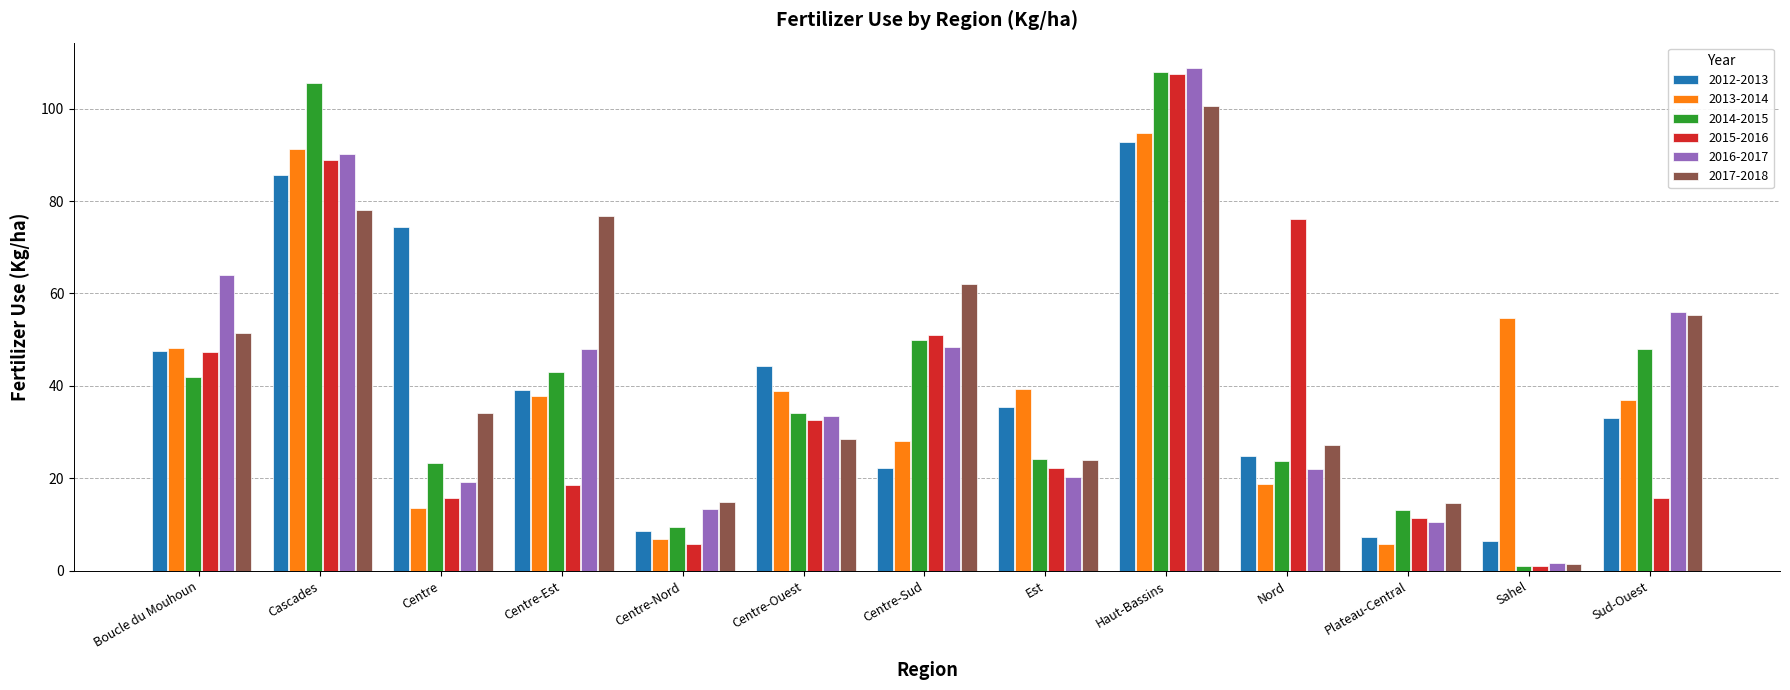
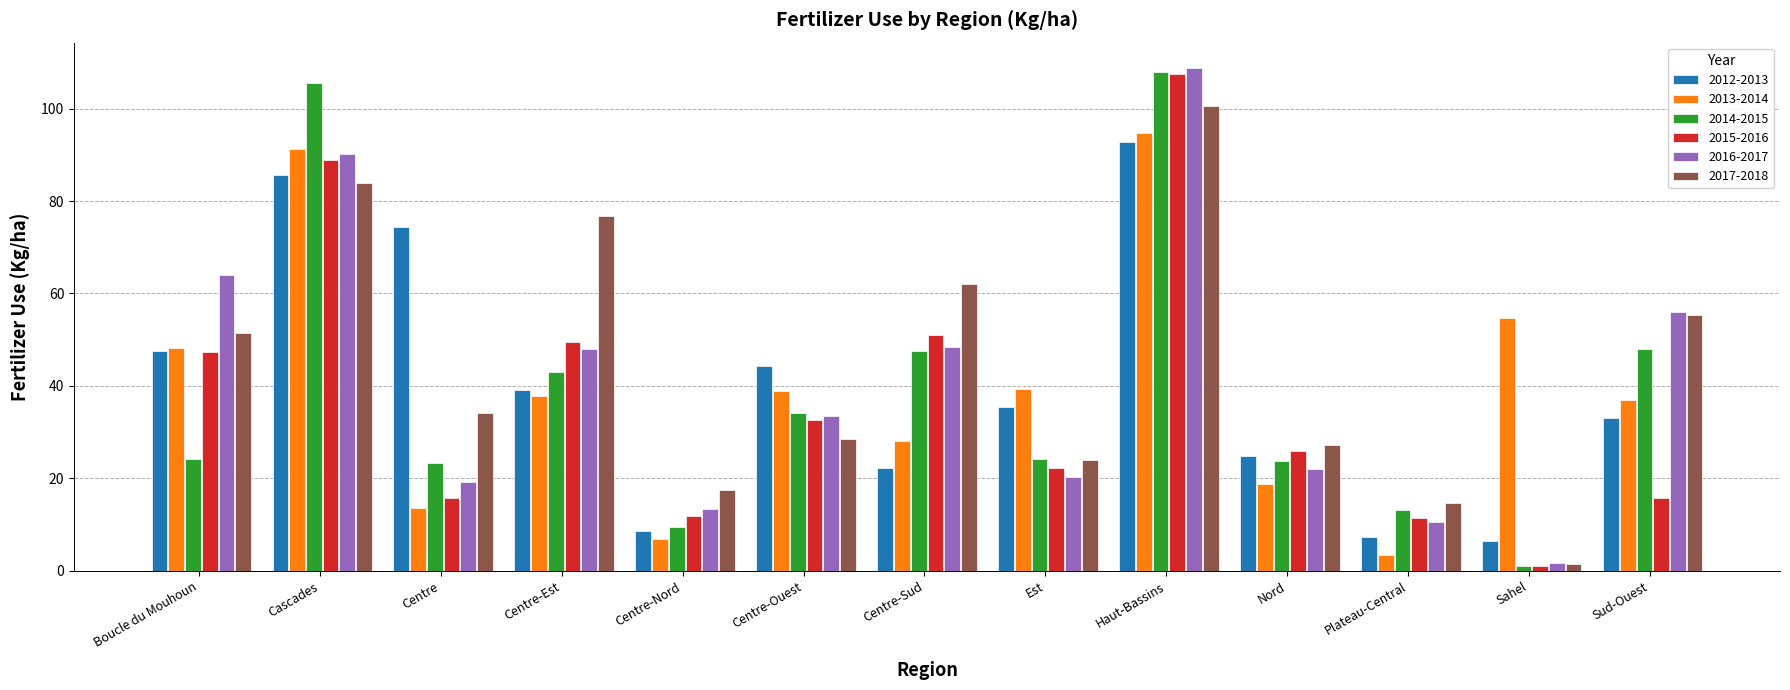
2014-2015, Boucle du Mouhoun: 42 -> 24
2017-2018, Cascades: 78 -> 84
2015-2016, Centre-Est: 19 -> 50
2015-2016, Centre-Nord: 6 -> 12
2017-2018, Centre-Nord: 15 -> 18
2014-2015, Centre-Sud: 50 -> 48
2015-2016, Nord: 76 -> 26
2013-2014, Plateau-Central: 6 -> 3
